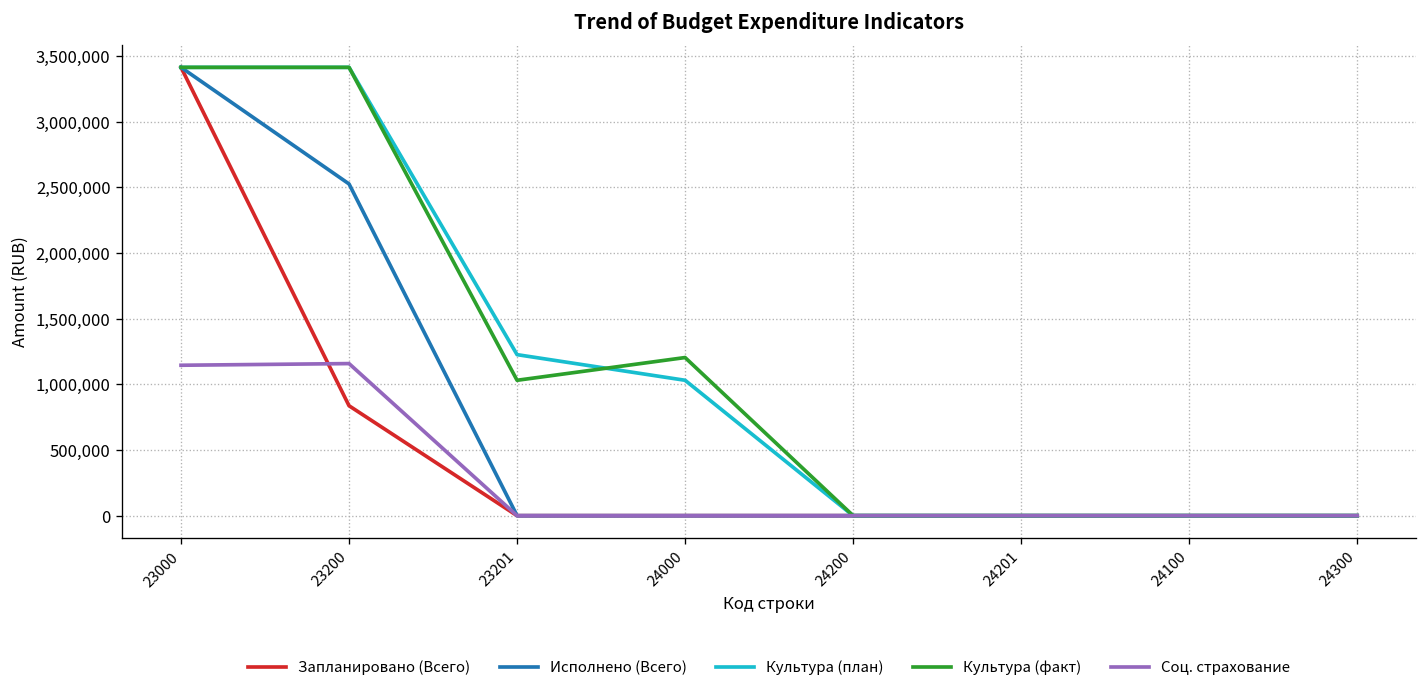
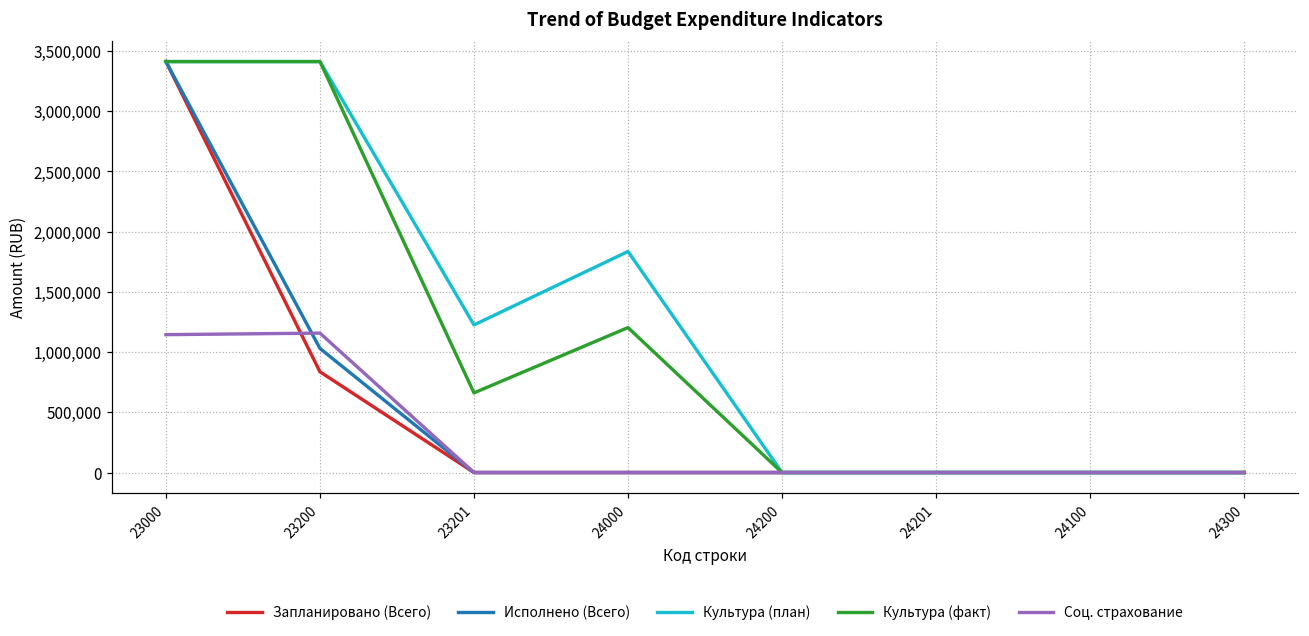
Исполнено (Всего), 23200: 2,530,000 -> 1,030,000
Культура (факт), 23201: 1,030,000 -> 660,000
Культура (план), 24000: 1,030,000 -> 1,840,000
